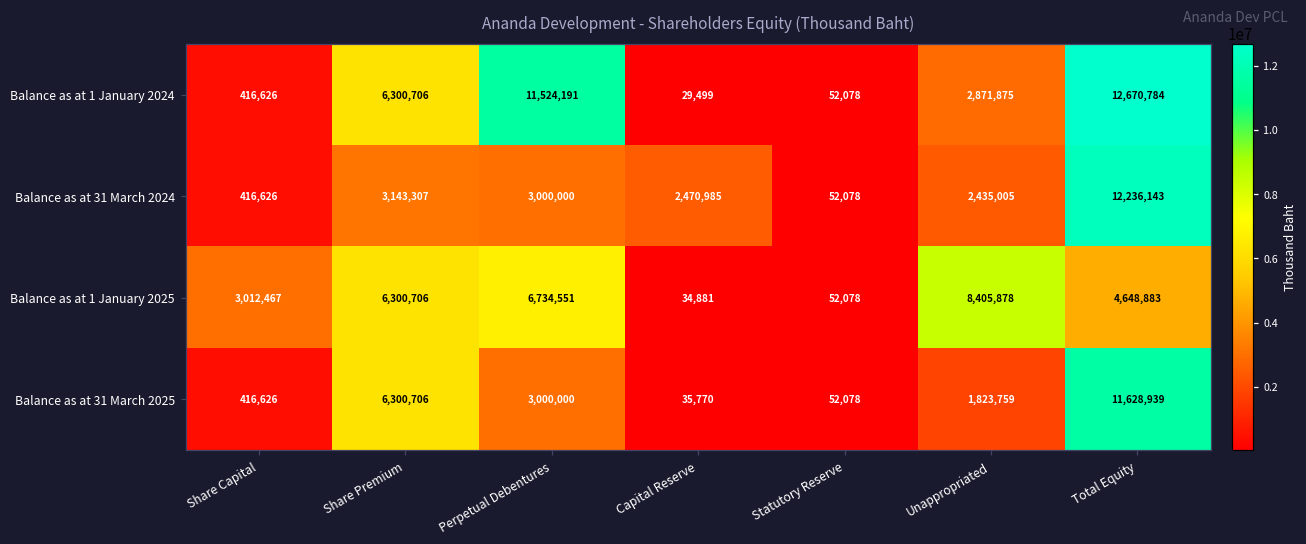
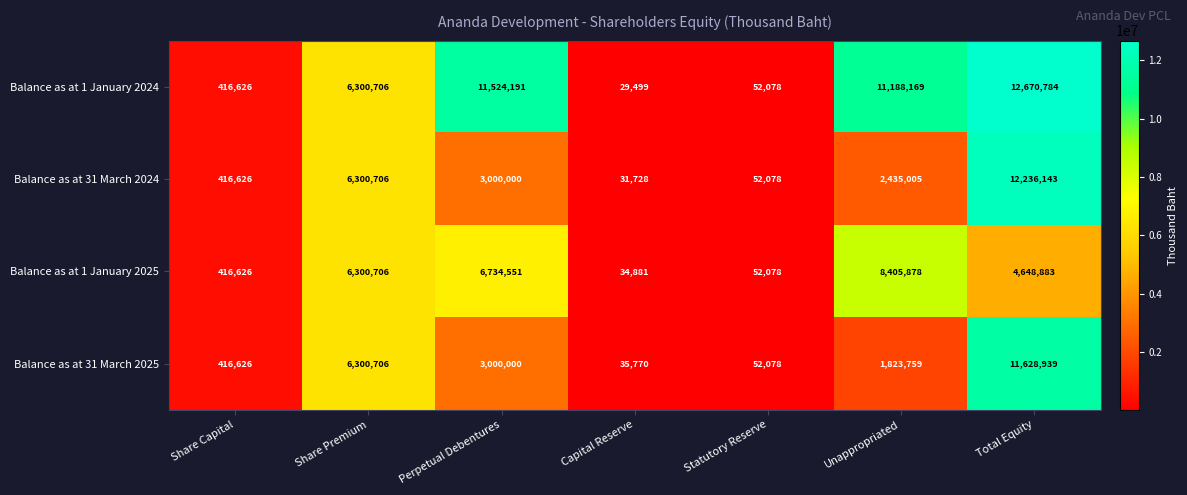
Balance as at 1 January 2024, Unappropriated: 2,871,875 -> 11,188,169
Balance as at 31 March 2024, Share Premium: 3,143,307 -> 6,300,706
Balance as at 31 March 2024, Capital Reserve: 2,470,985 -> 31,728
Balance as at 1 January 2025, Share Capital: 3,012,467 -> 416,626
